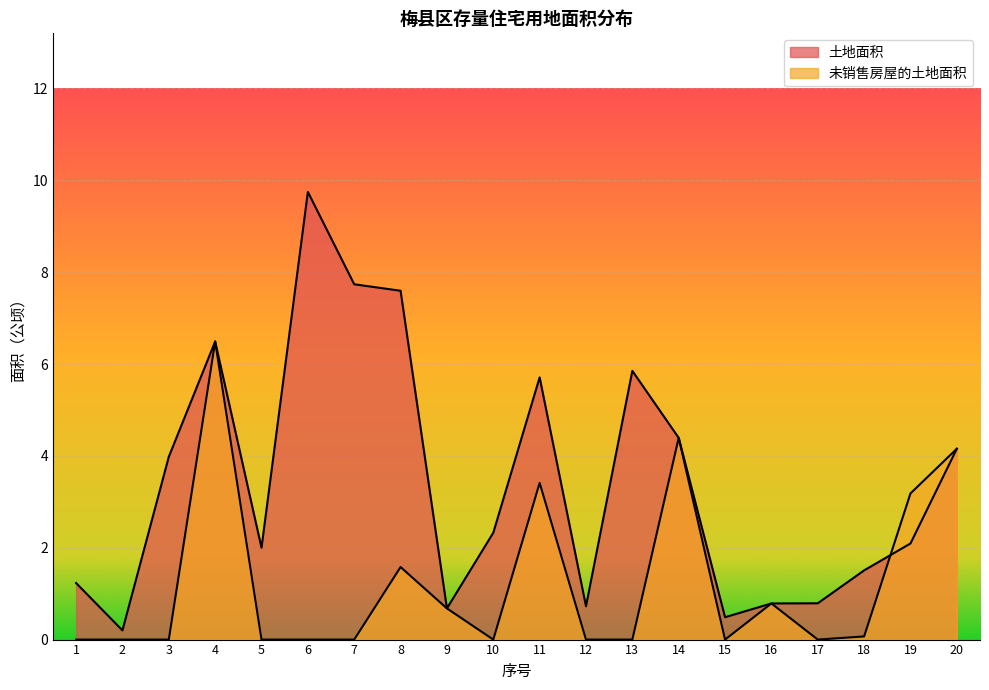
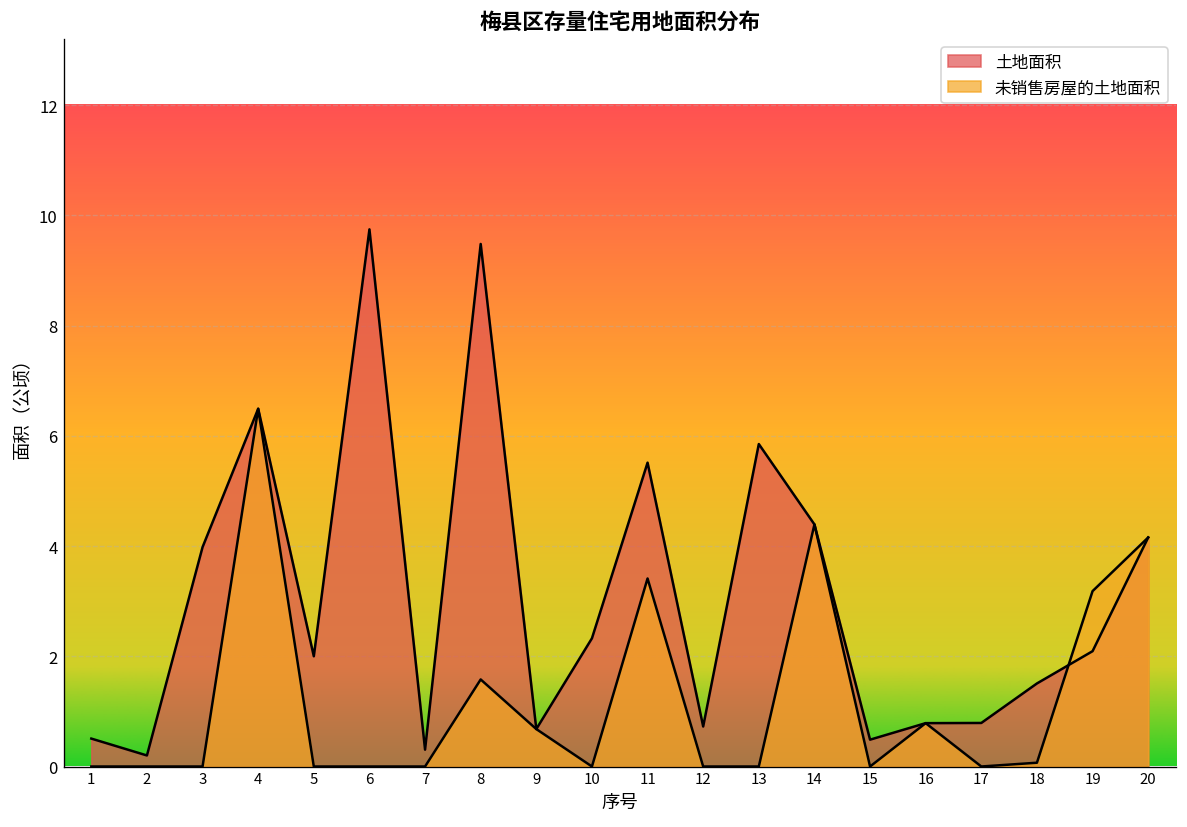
土地面积, 1: 1.2 -> 0.5
土地面积, 7: 7.7 -> 0.3
土地面积, 8: 7.6 -> 9.5
土地面积, 11: 5.7 -> 5.5
